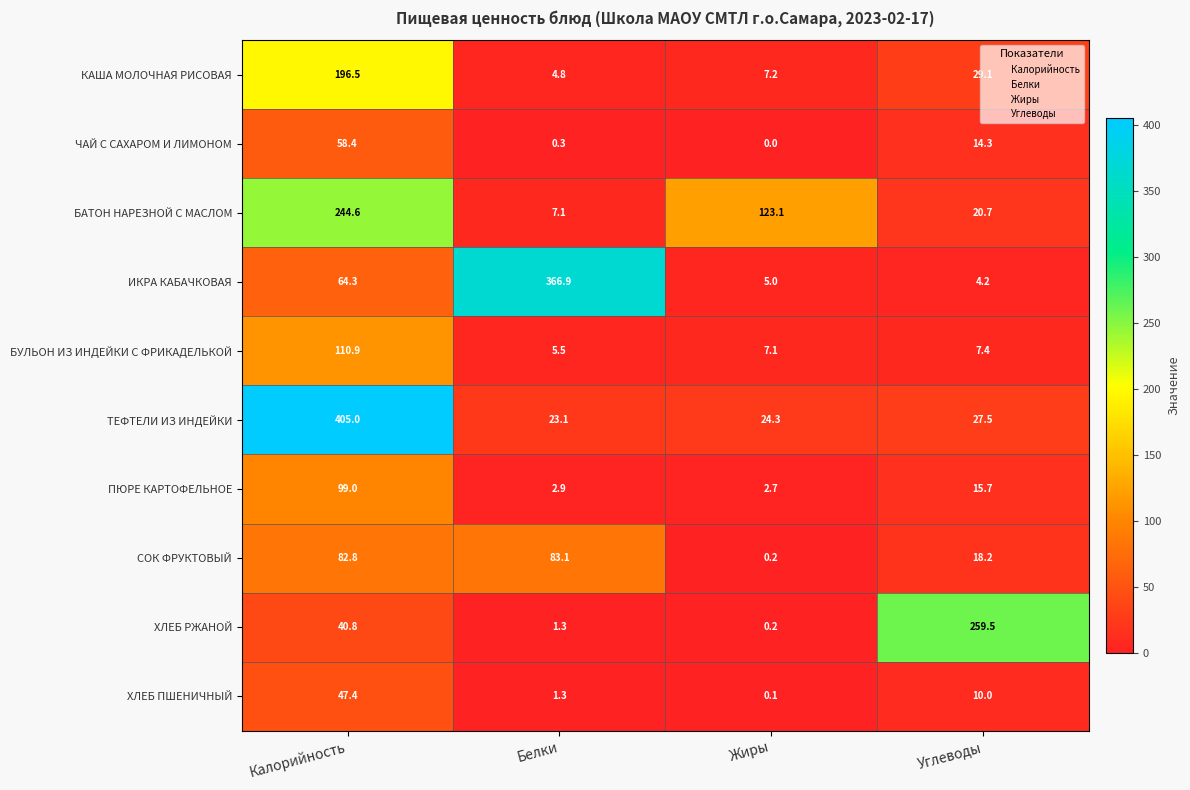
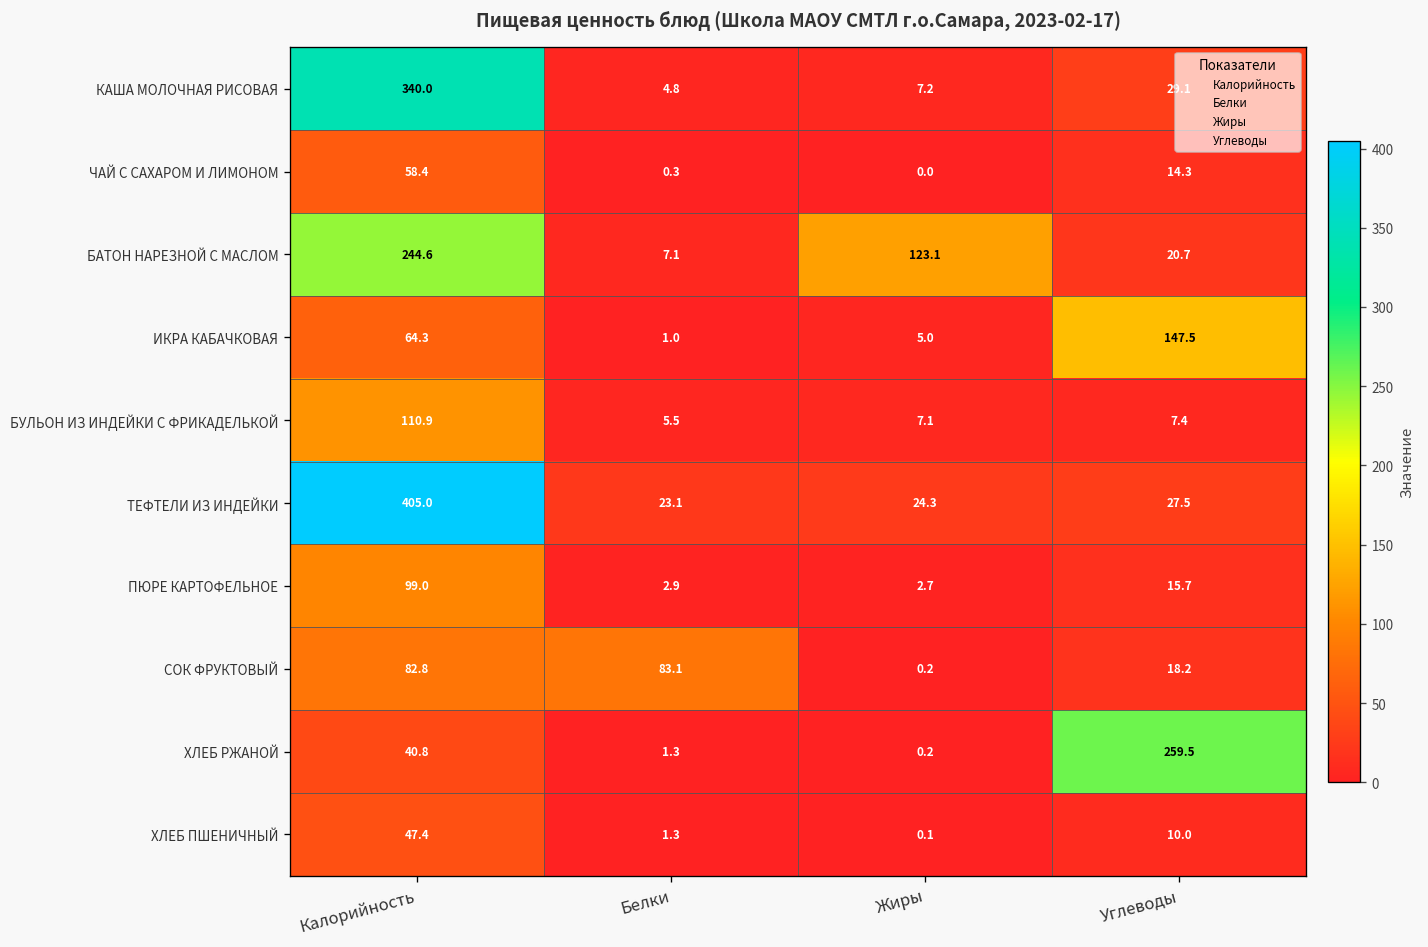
КАША МОЛОЧНАЯ РИСОВАЯ, Калорийность: 196.5 -> 340.0
ИКРА КАБАЧКОВАЯ, Белки: 366.9 -> 1.0
ИКРА КАБАЧКОВАЯ, Углеводы: 4.2 -> 147.5
